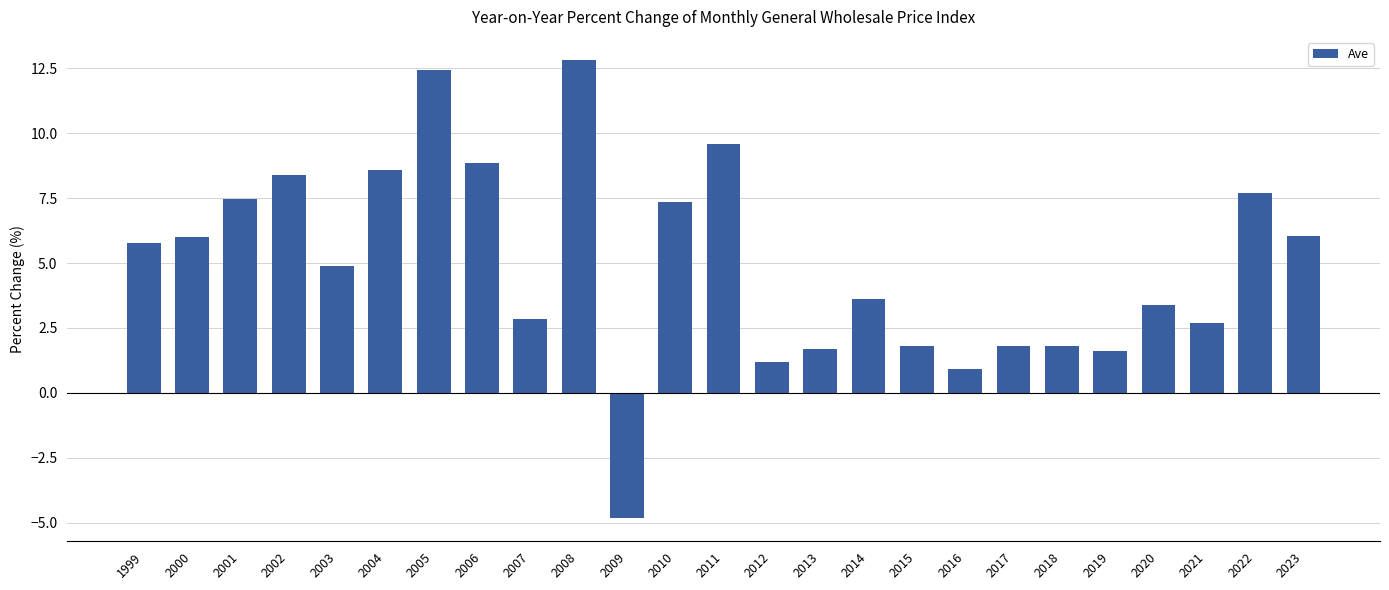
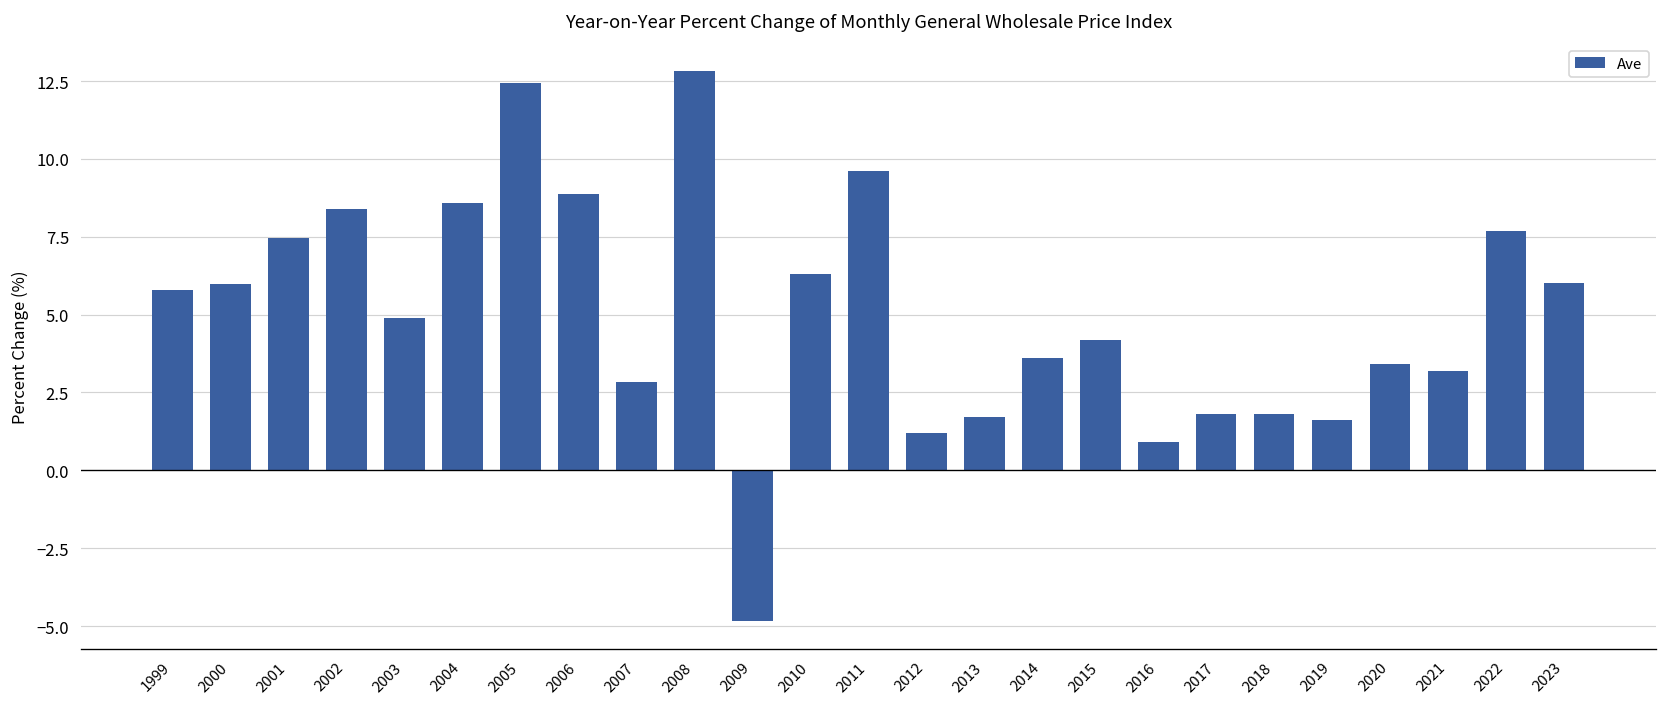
2010: 7.4 -> 6.3
2015: 1.8 -> 4.2
2021: 2.7 -> 3.2
